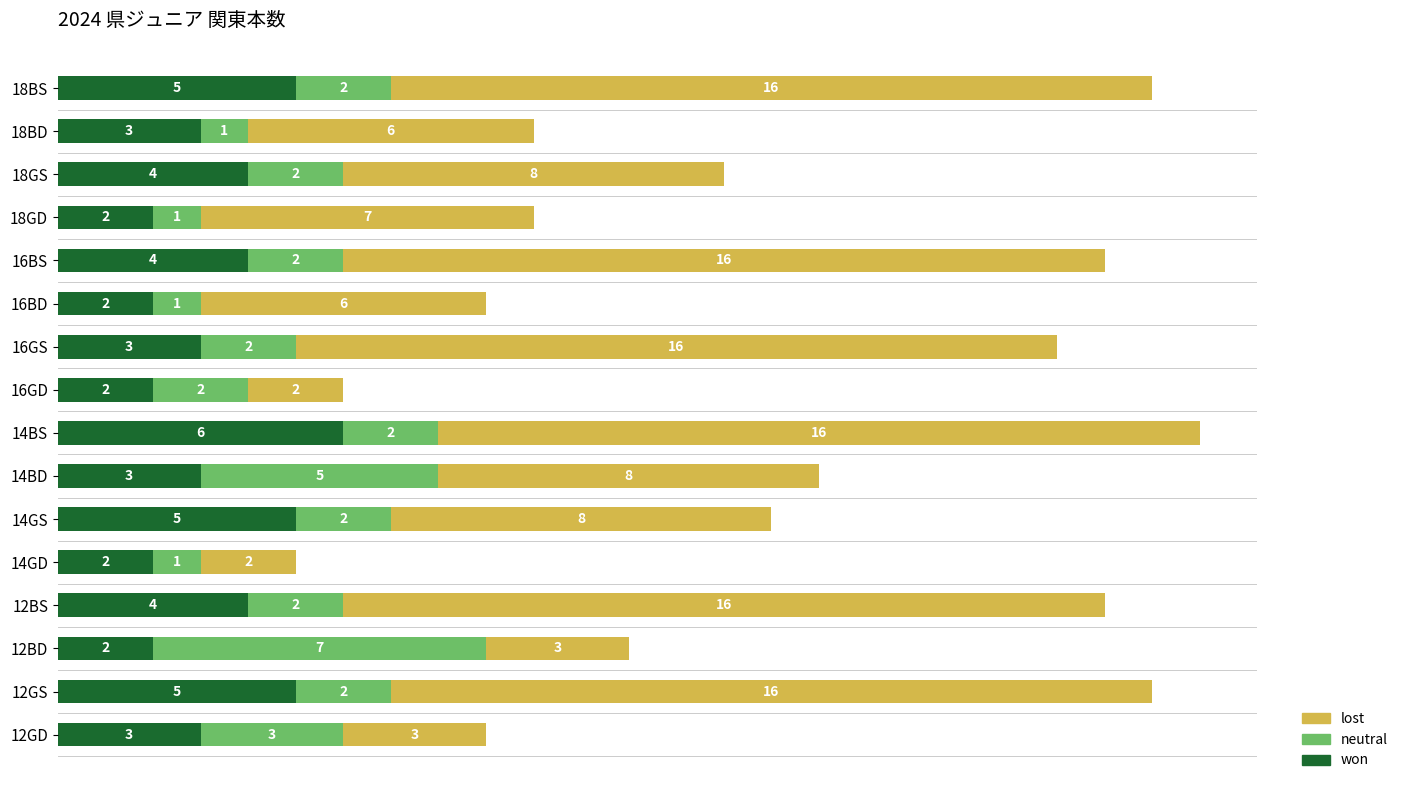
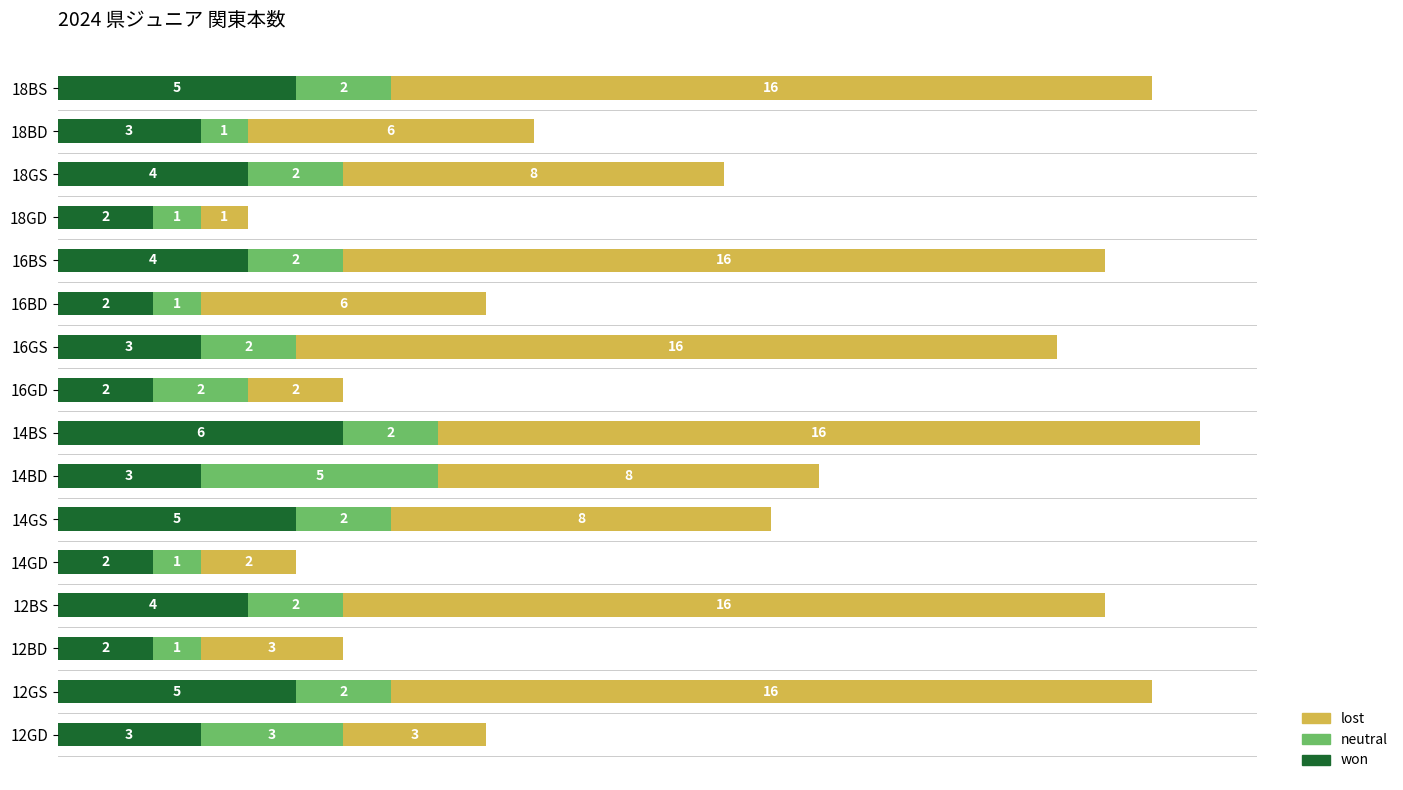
lost, 18GD: 7 -> 1
neutral, 12BD: 7 -> 1
